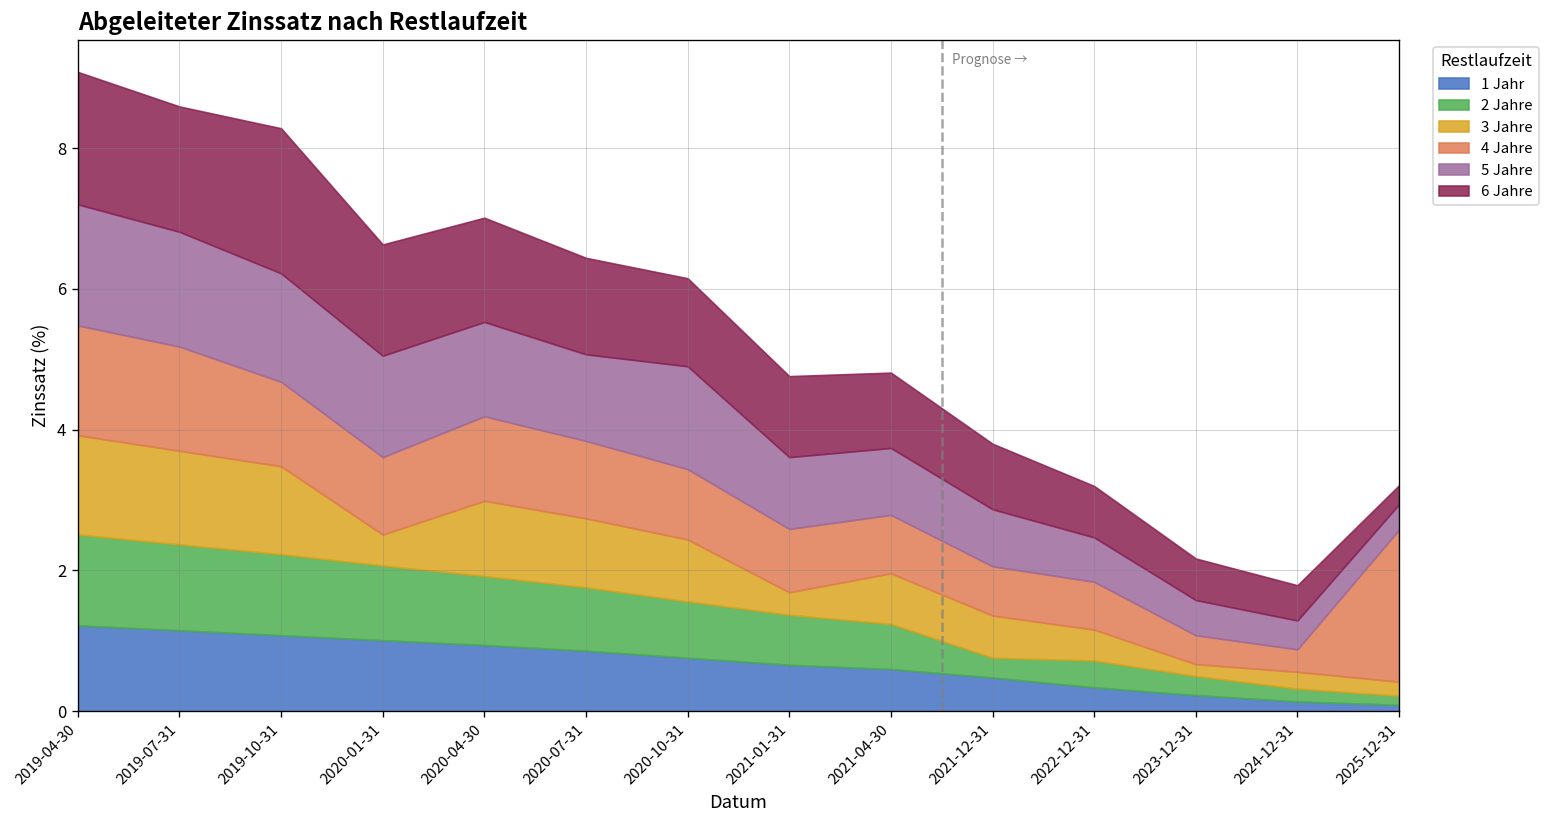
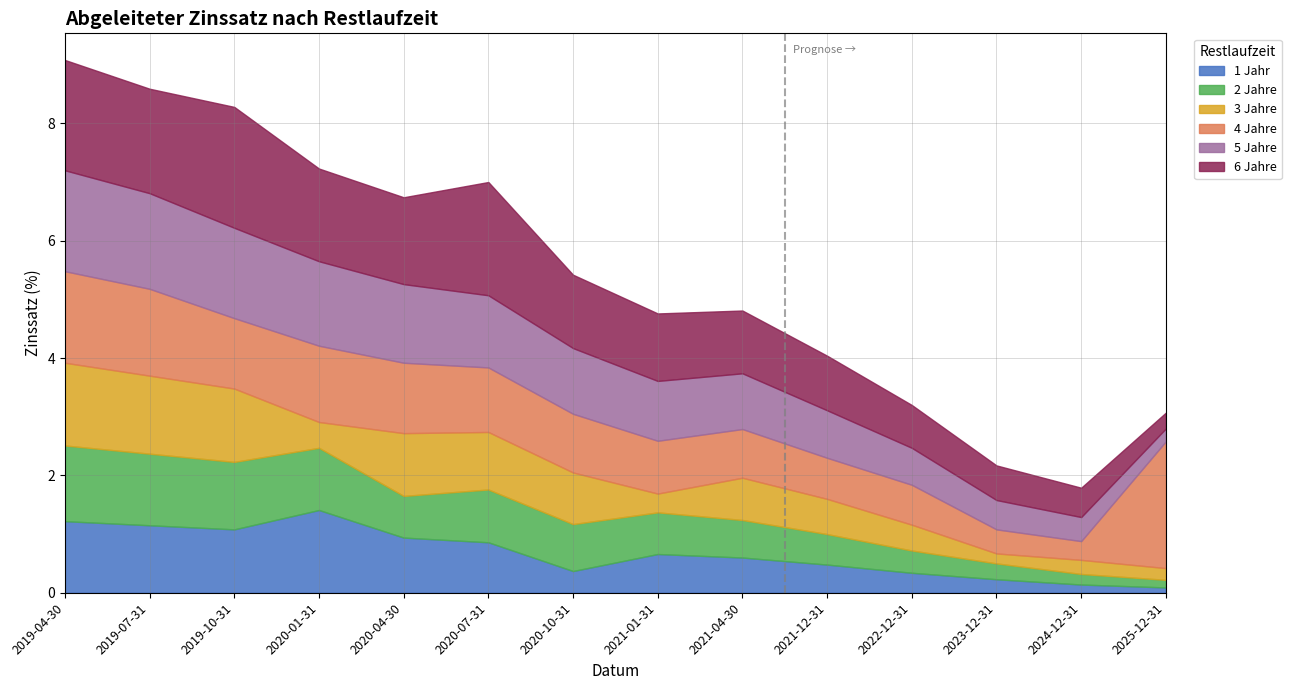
1 Jahr, 2020-01-31: 1.0 -> 1.4
4 Jahre, 2020-01-31: 1.1 -> 1.3
2 Jahre, 2020-04-30: 1.0 -> 0.7
6 Jahre, 2020-07-31: 1.4 -> 1.9
1 Jahr, 2020-10-31: 0.8 -> 0.4
5 Jahre, 2020-10-31: 1.5 -> 1.1
2 Jahre, 2021-12-31: 0.3 -> 0.5
5 Jahre, 2025-12-31: 0.4 -> 0.2
